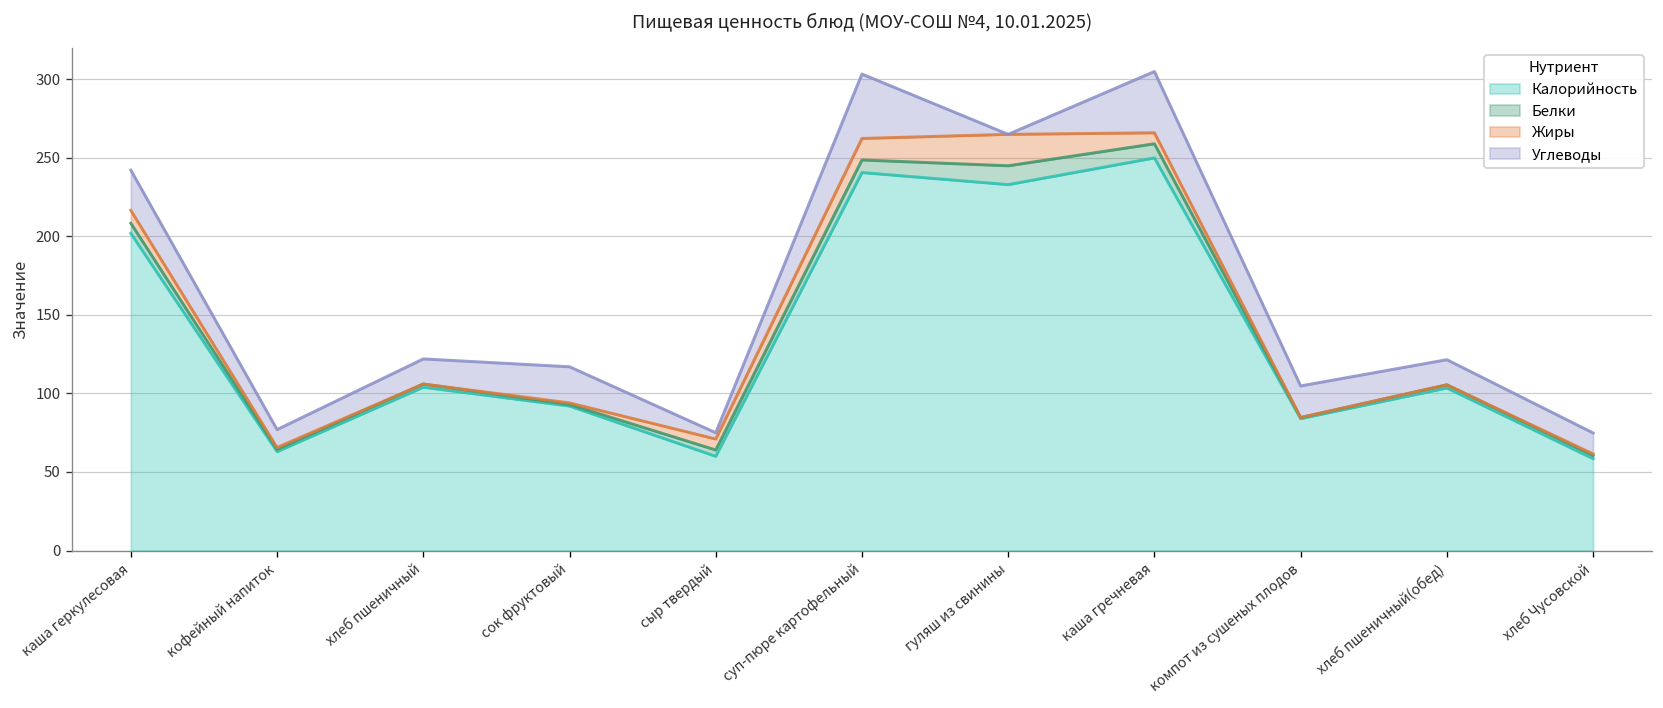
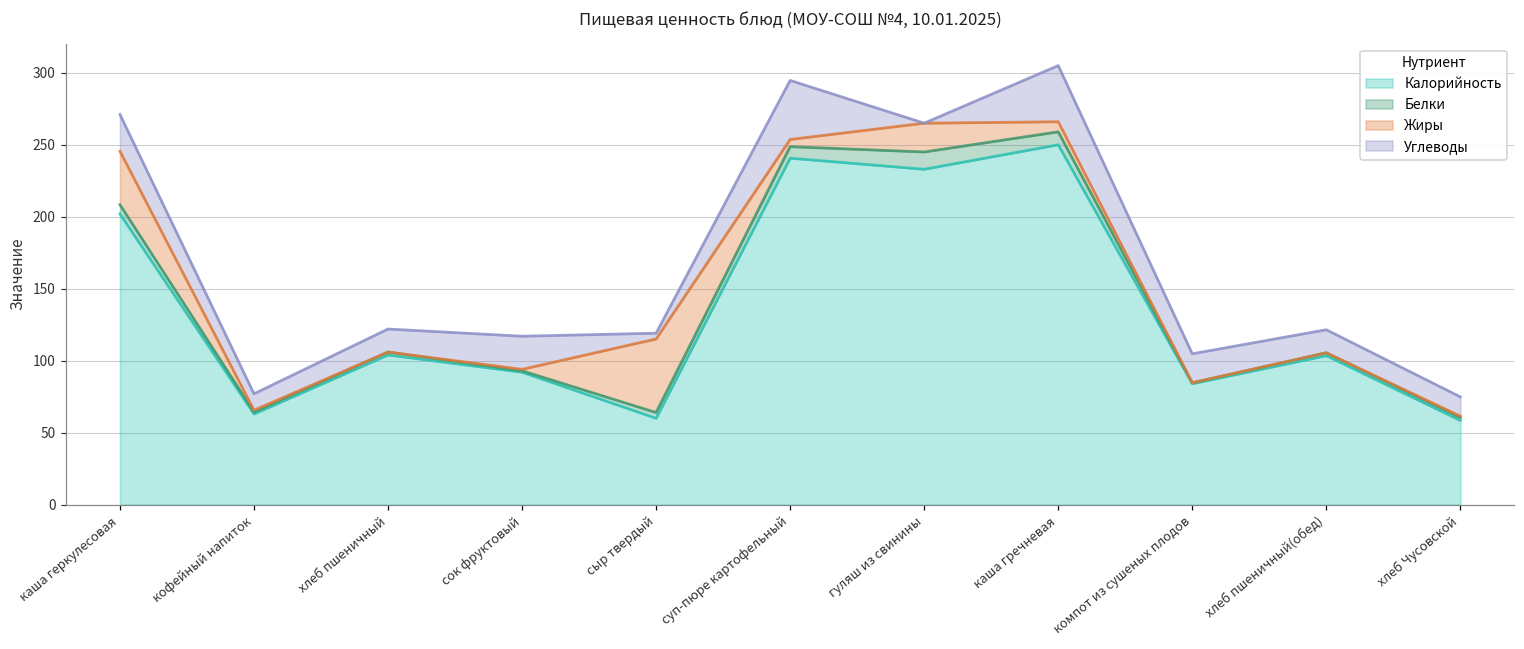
Жиры, каша геркулесовая: 8 -> 37
Жиры, сыр твердый: 7 -> 51
Жиры, суп-пюре картофельный: 14 -> 5
